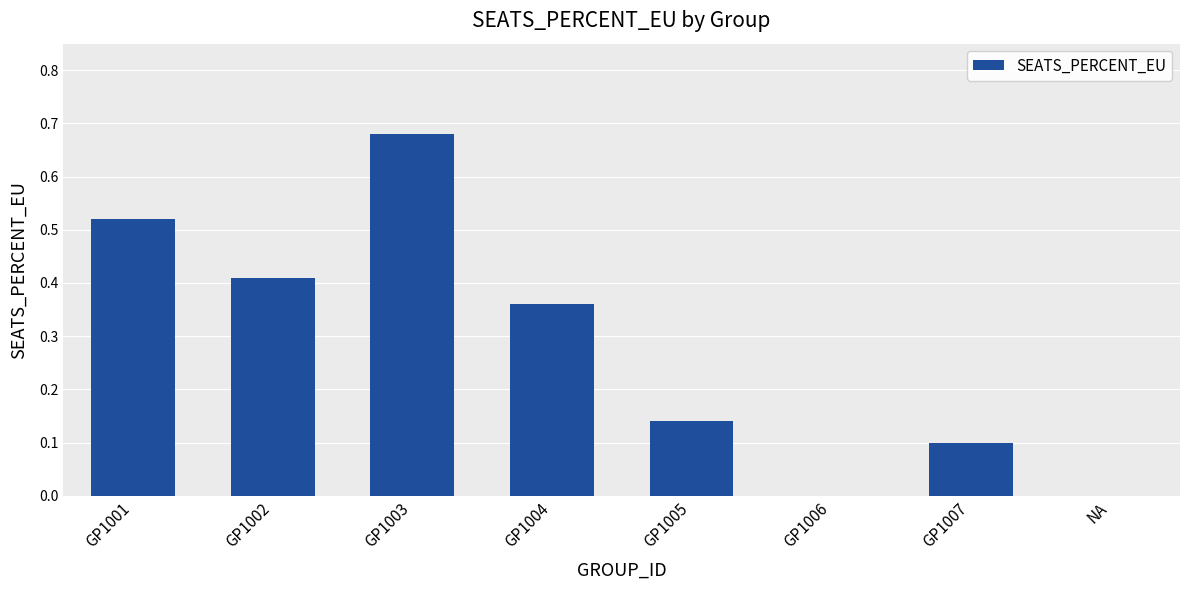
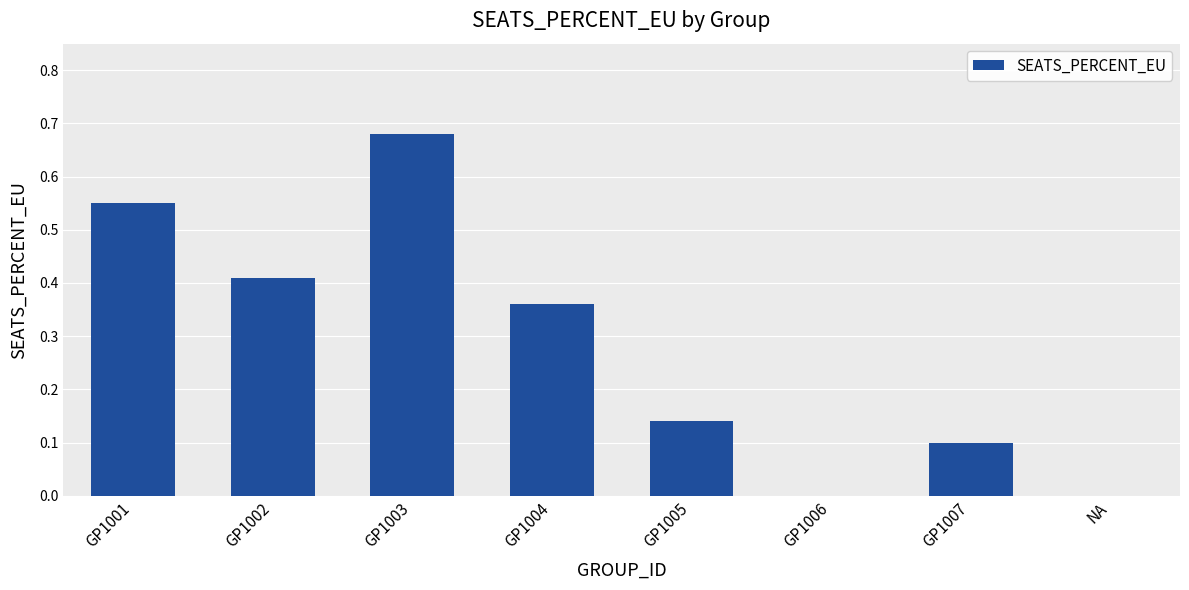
GP1001: 0.52 -> 0.55
